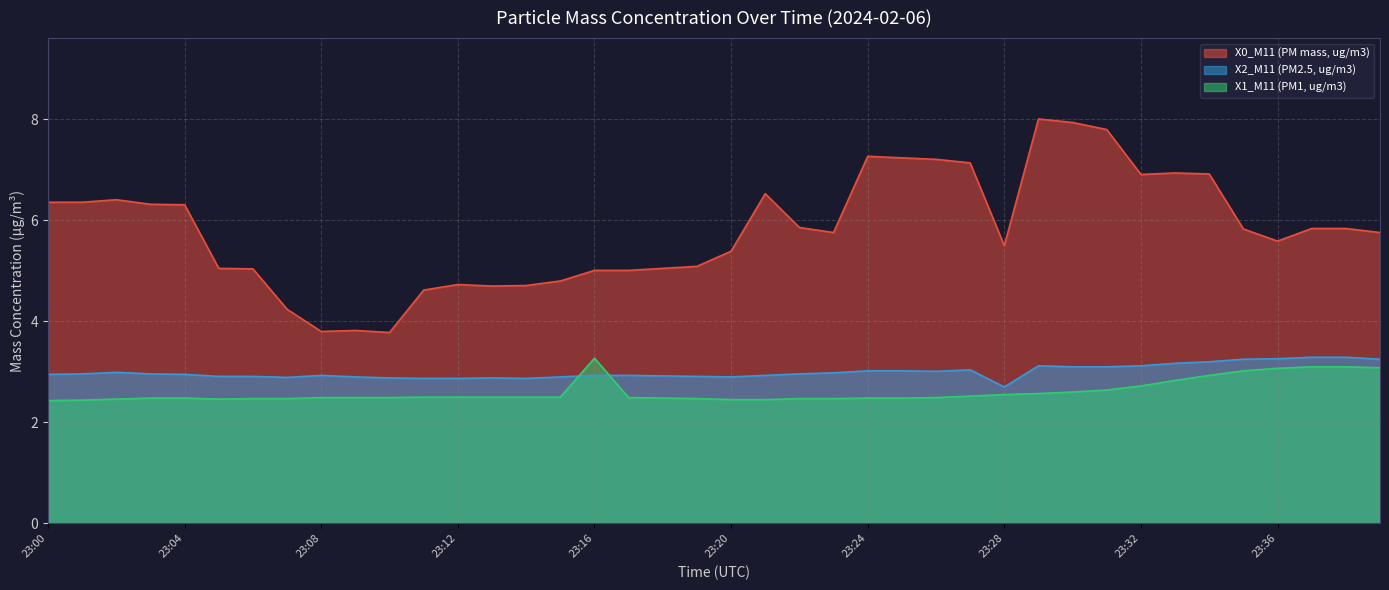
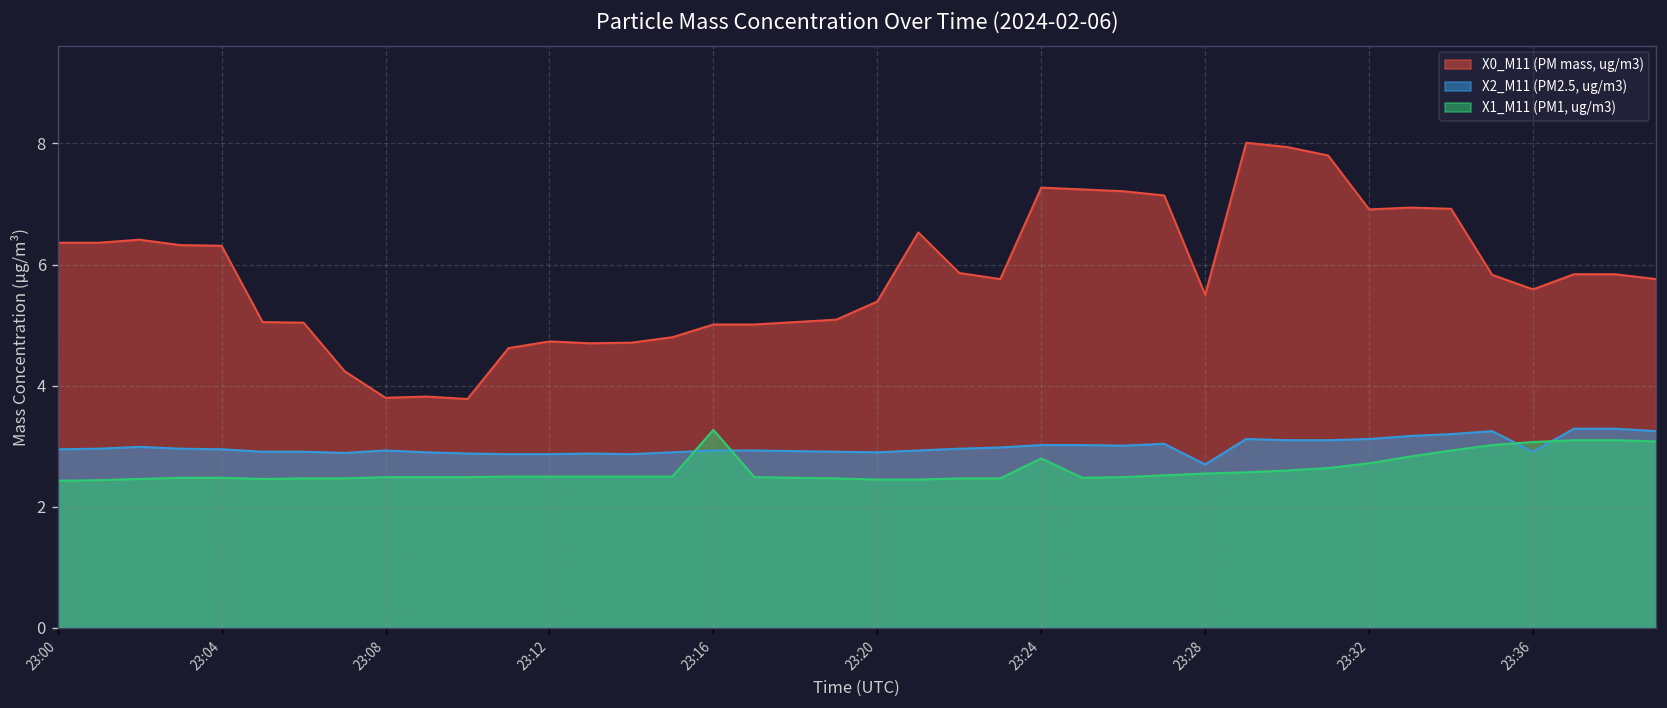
X1_M11 (PM1, ug/m3), 23:24: 2.5 -> 2.8
X2_M11 (PM2.5, ug/m3), 23:36: 3.3 -> 2.9
